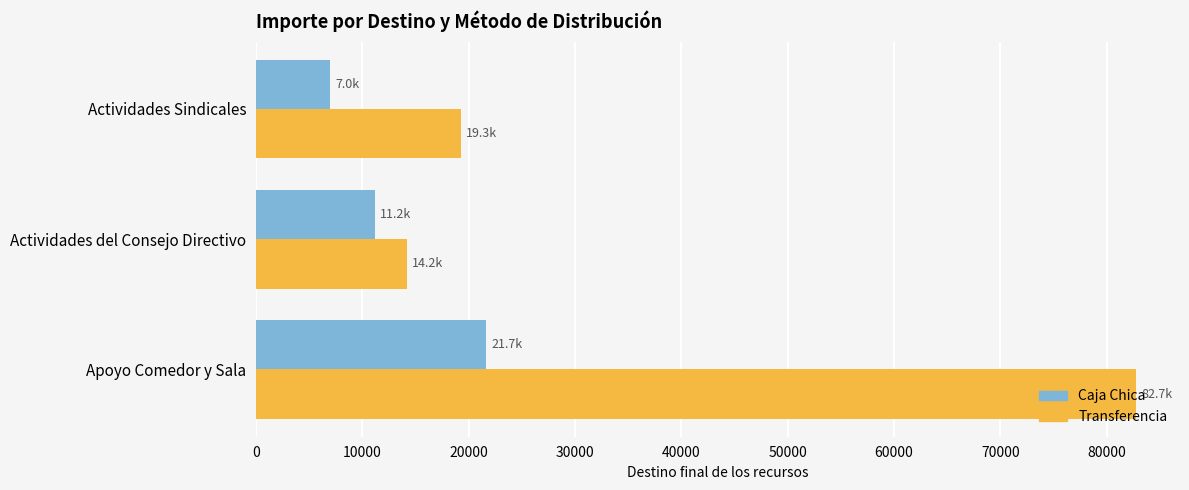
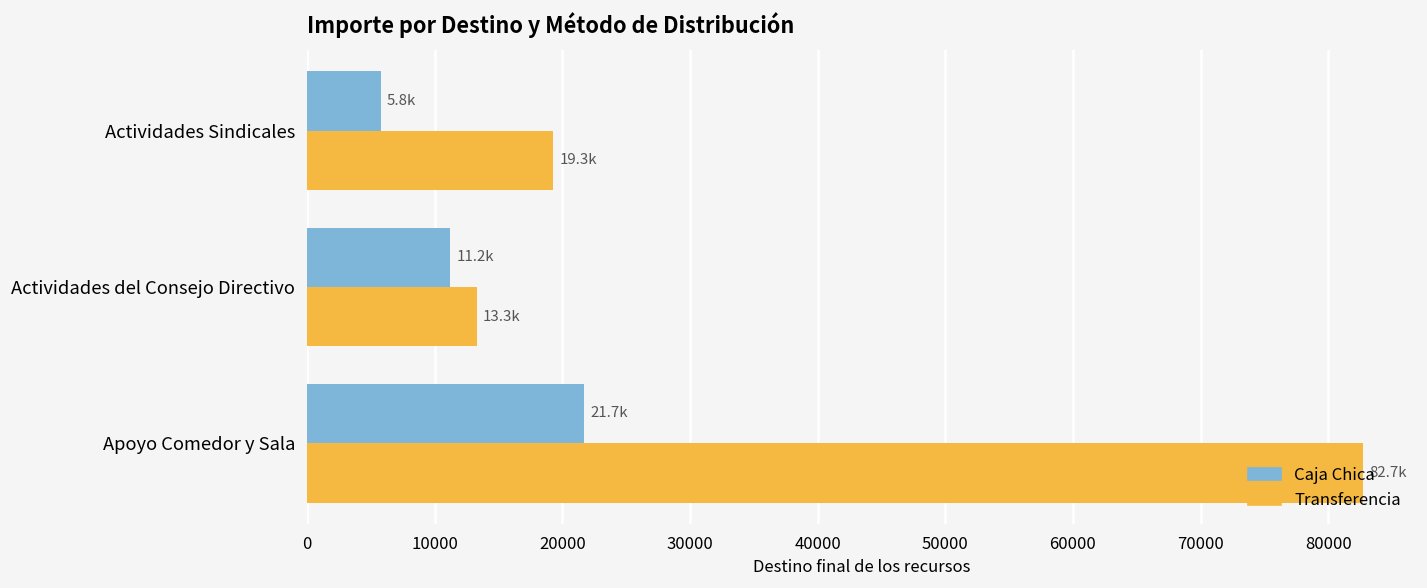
Caja Chica, Actividades Sindicales: 7.0k -> 5.8k
Transferencia, Actividades del Consejo Directivo: 14.2k -> 13.3k
